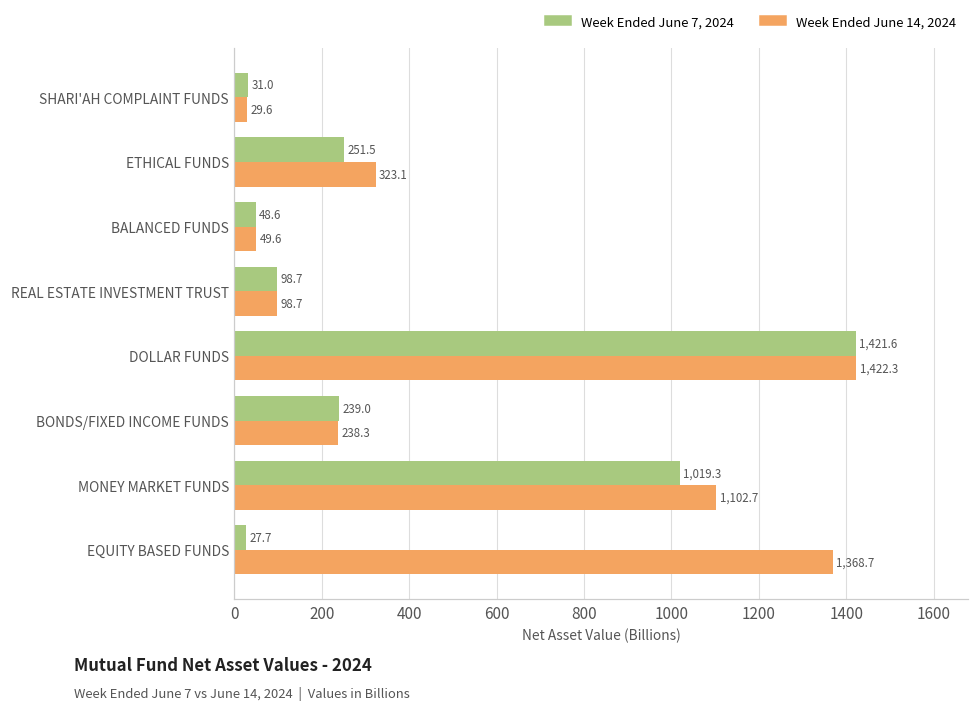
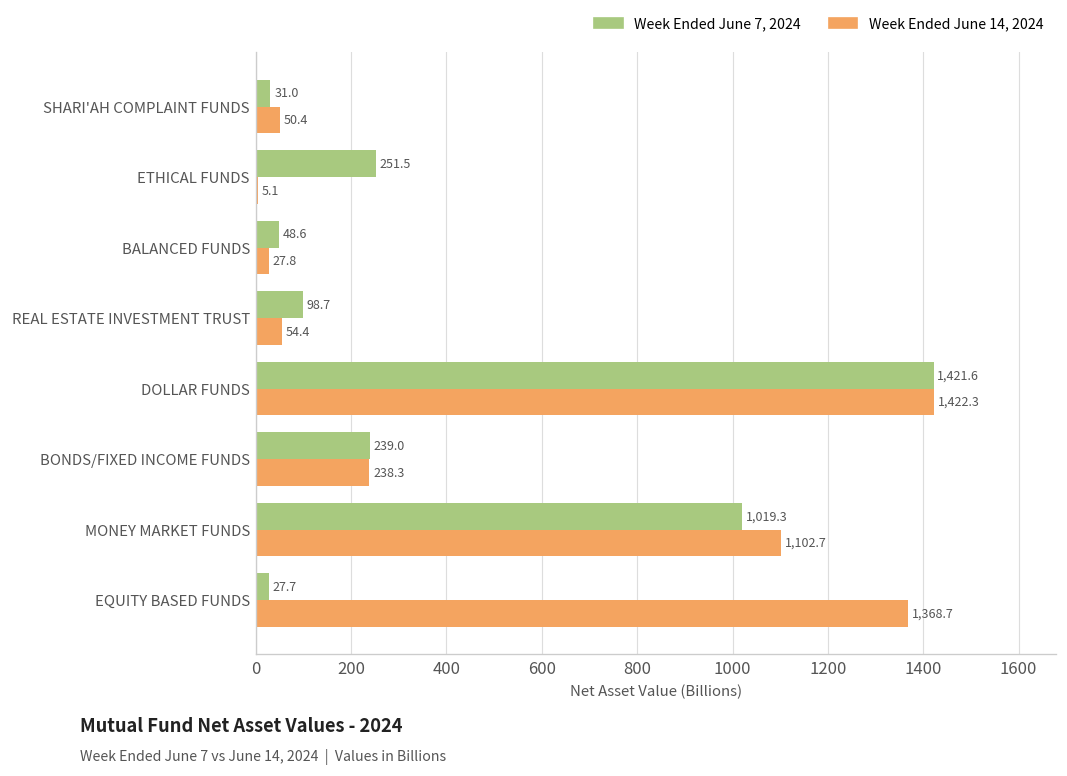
Week Ended June 14, 2024, SHARI'AH COMPLAINT FUNDS: 29.6 -> 50.4
Week Ended June 14, 2024, ETHICAL FUNDS: 323.1 -> 5.1
Week Ended June 14, 2024, BALANCED FUNDS: 49.6 -> 27.8
Week Ended June 14, 2024, REAL ESTATE INVESTMENT TRUST: 98.7 -> 54.4
